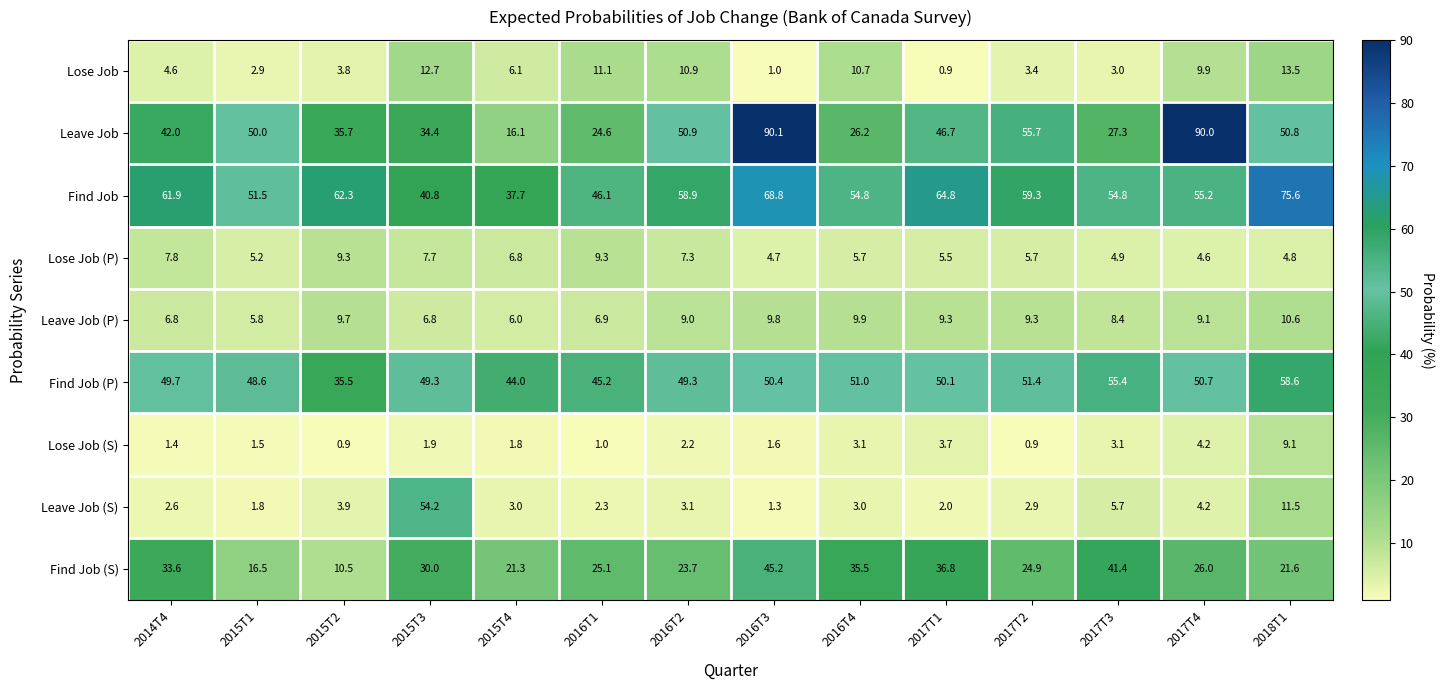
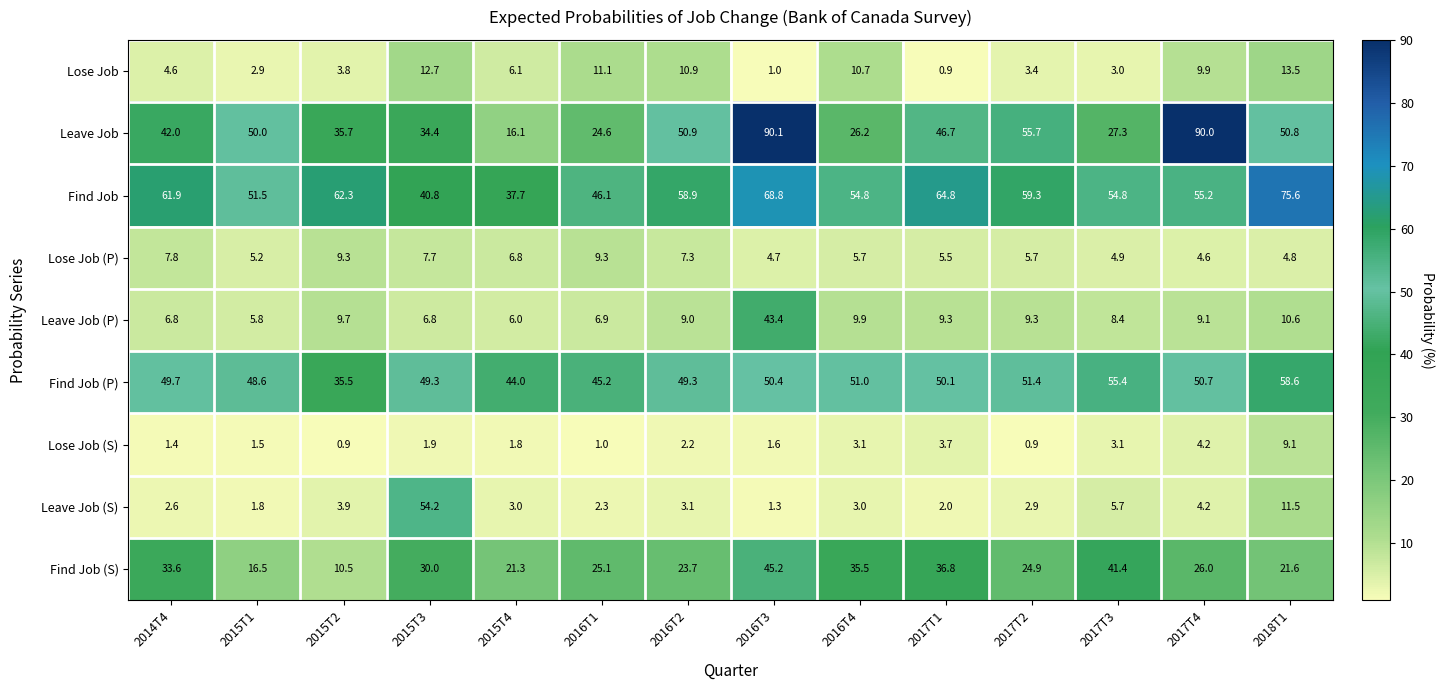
Leave Job (P), 2016T3: 9.8 -> 43.4
